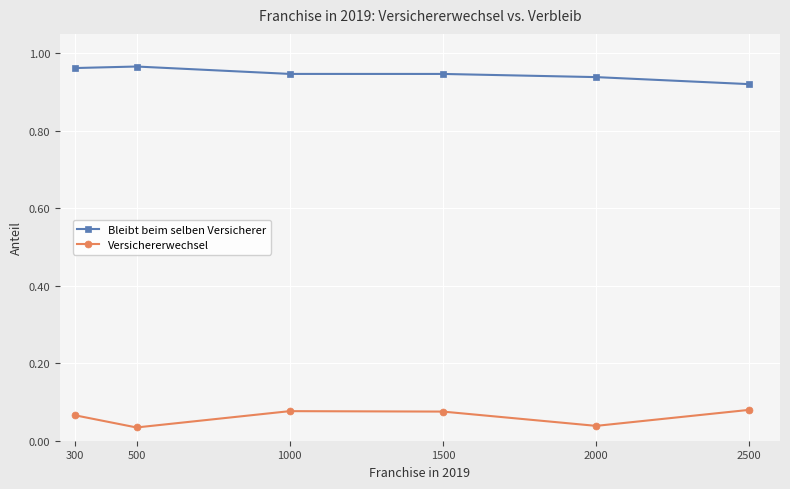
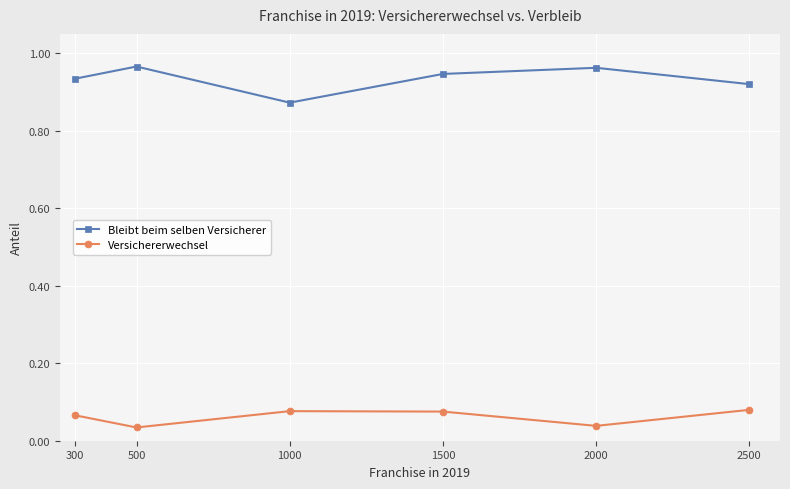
Bleibt beim selben Versicherer, 300: 0.96 -> 0.93
Bleibt beim selben Versicherer, 1000: 0.95 -> 0.87
Bleibt beim selben Versicherer, 2000: 0.94 -> 0.96
